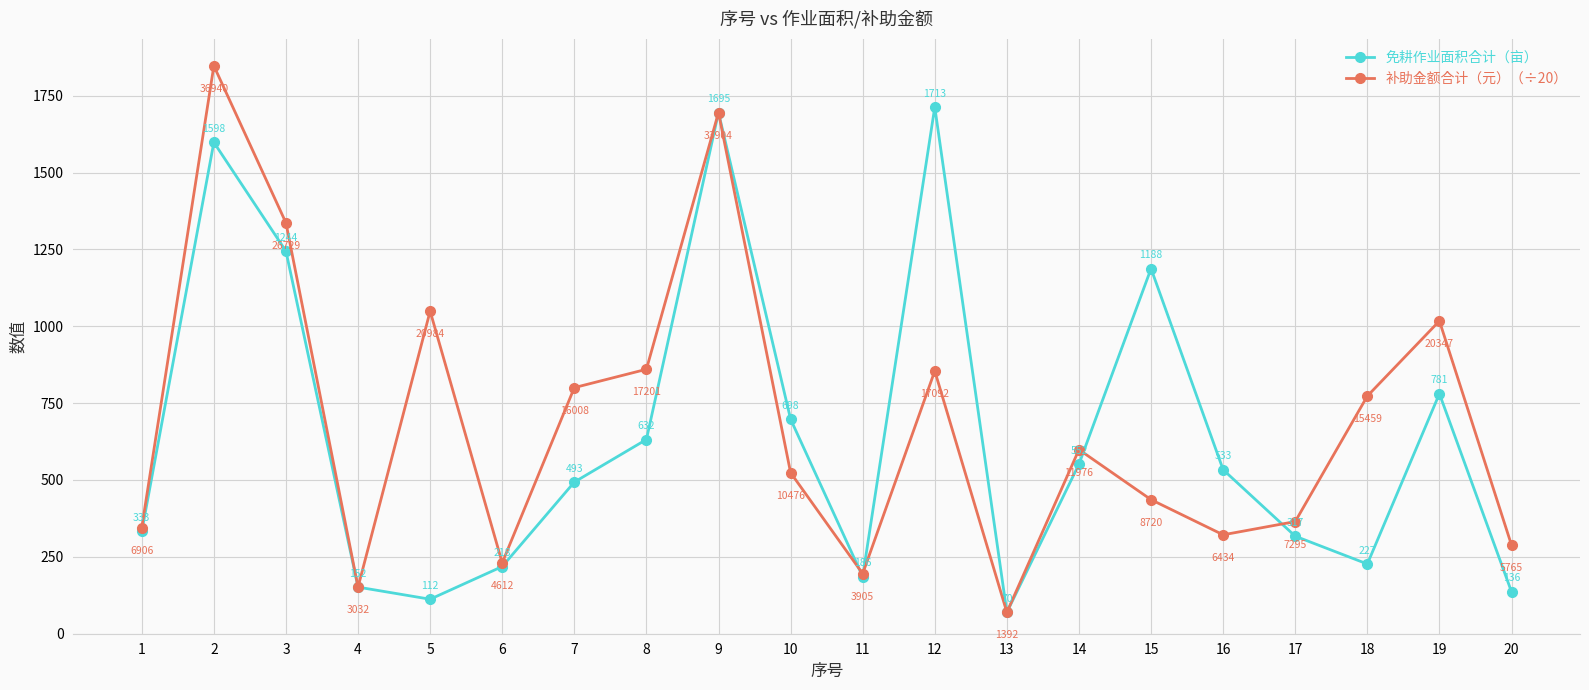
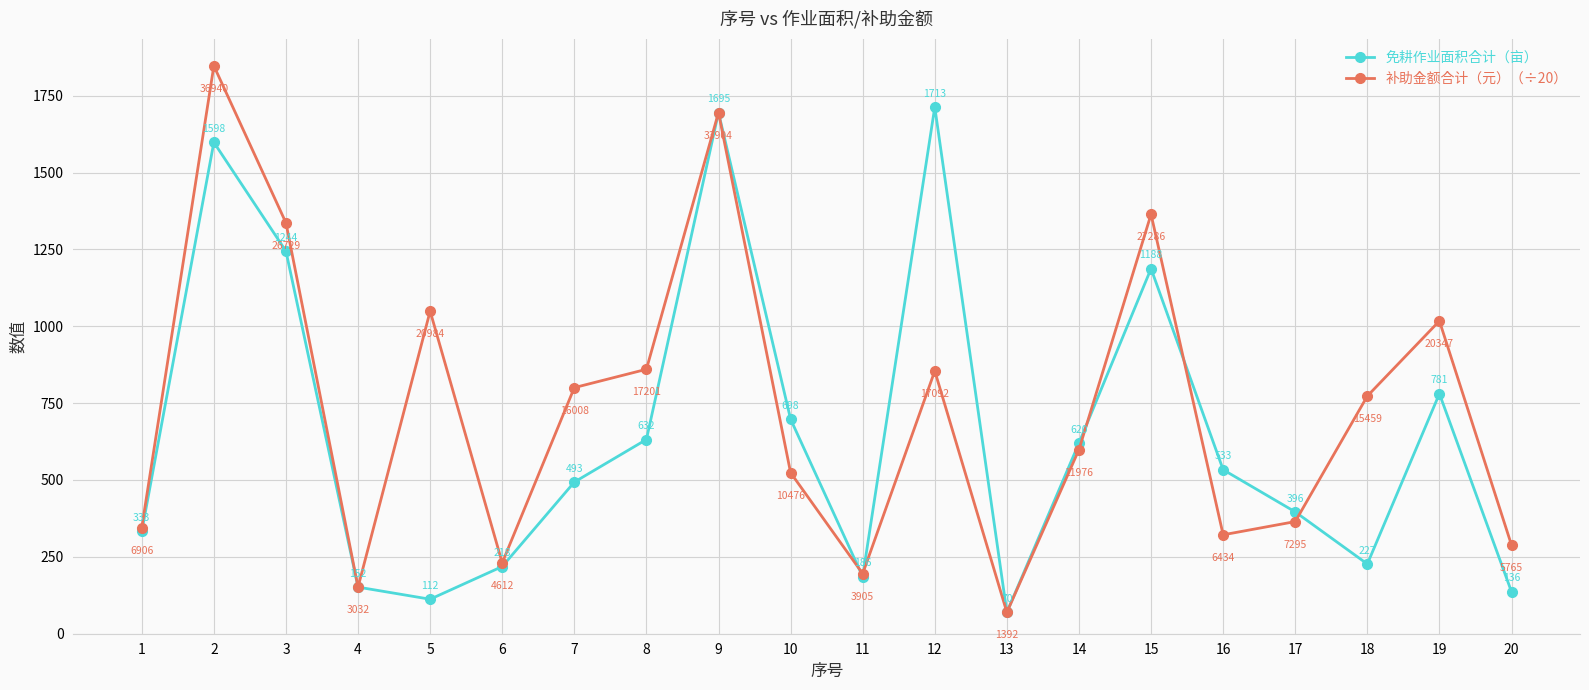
免耕作业面积合计（亩）, 14: 552 -> 620
补助金额合计（元）（÷20）, 15: 8720 -> 27286
免耕作业面积合计（亩）, 17: 317 -> 396
